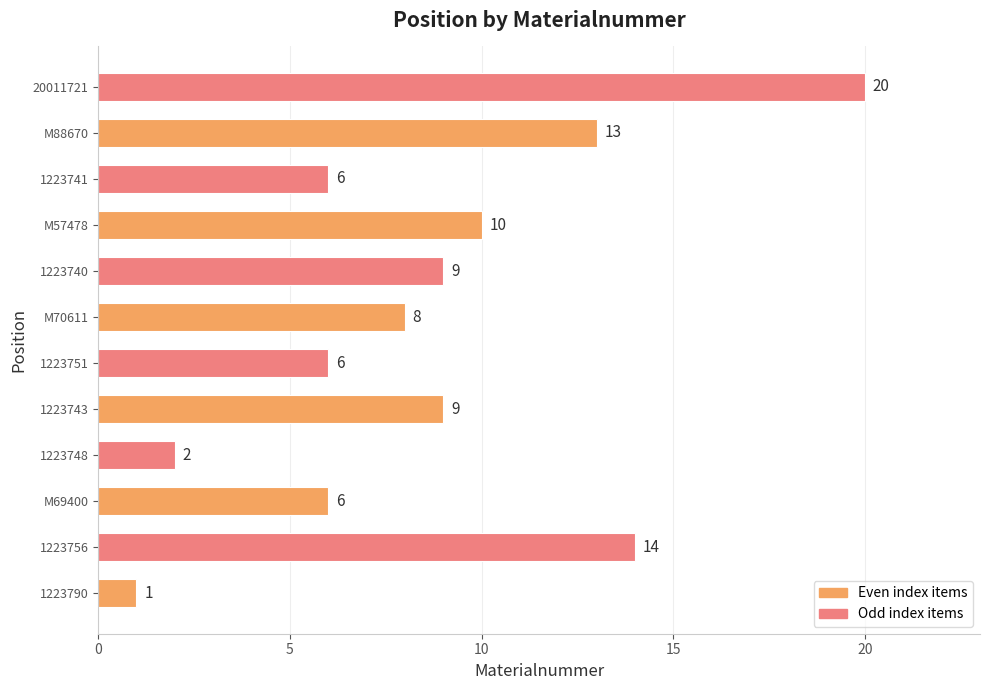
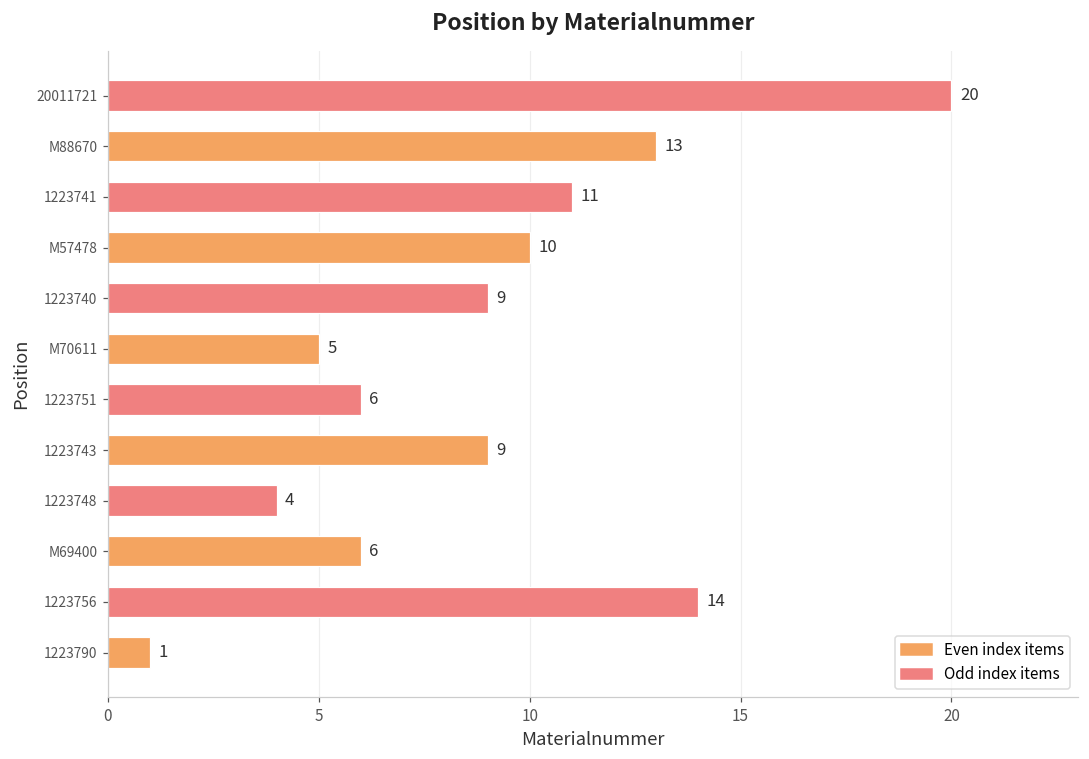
1223741: 6 -> 11
M70611: 8 -> 5
1223748: 2 -> 4
